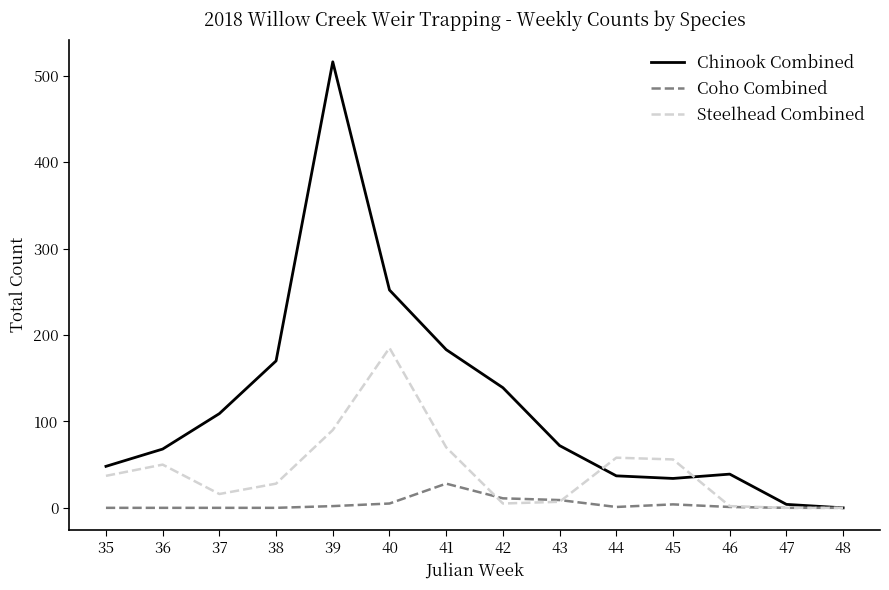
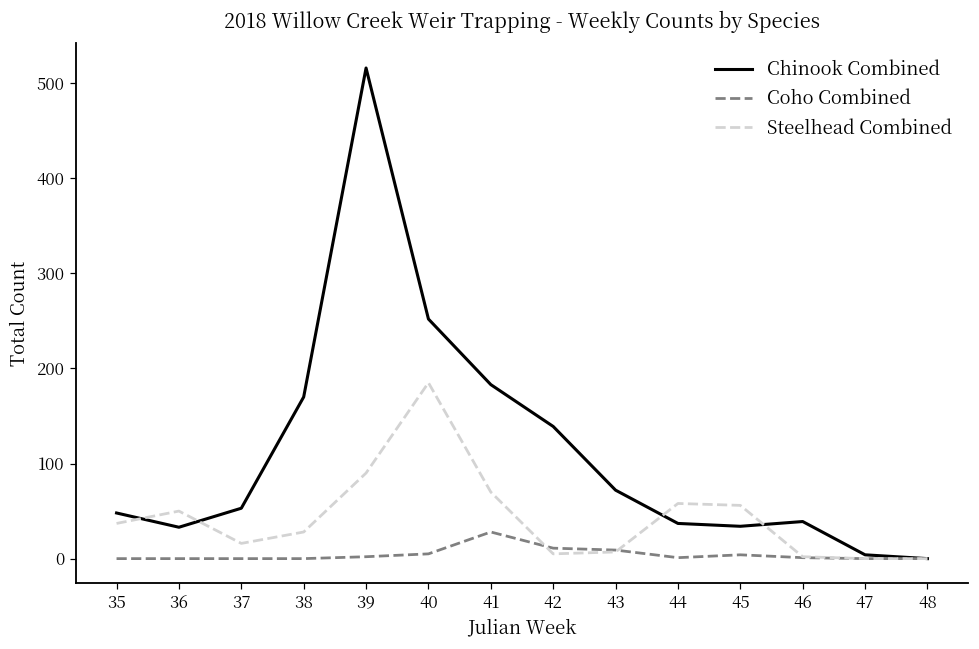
Chinook Combined, 36: 70 -> 30
Chinook Combined, 37: 110 -> 50
